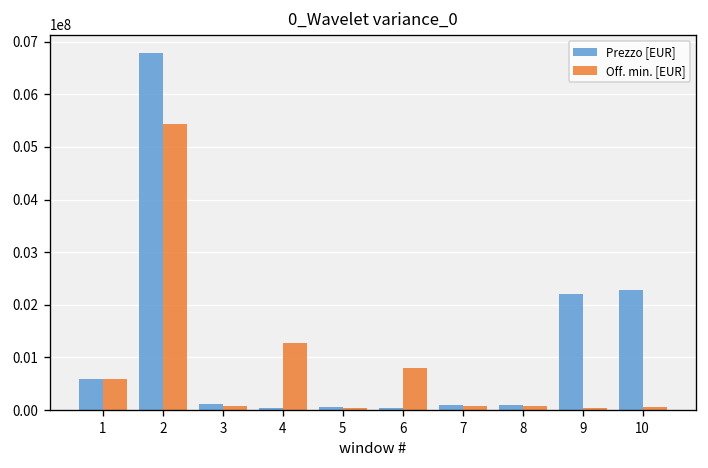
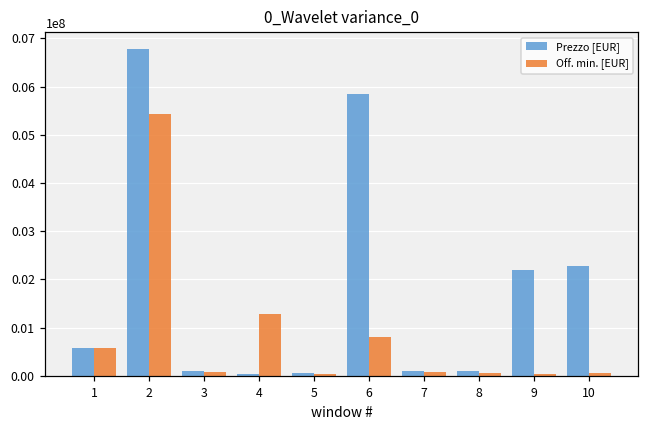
Prezzo [EUR], 6: 0 -> 5800000
